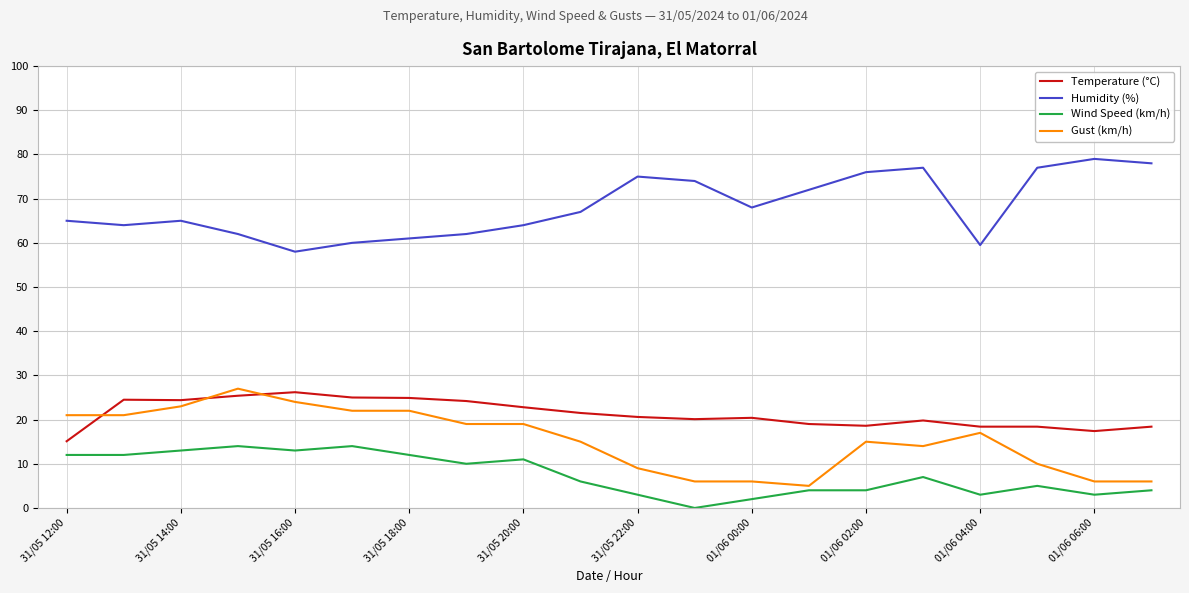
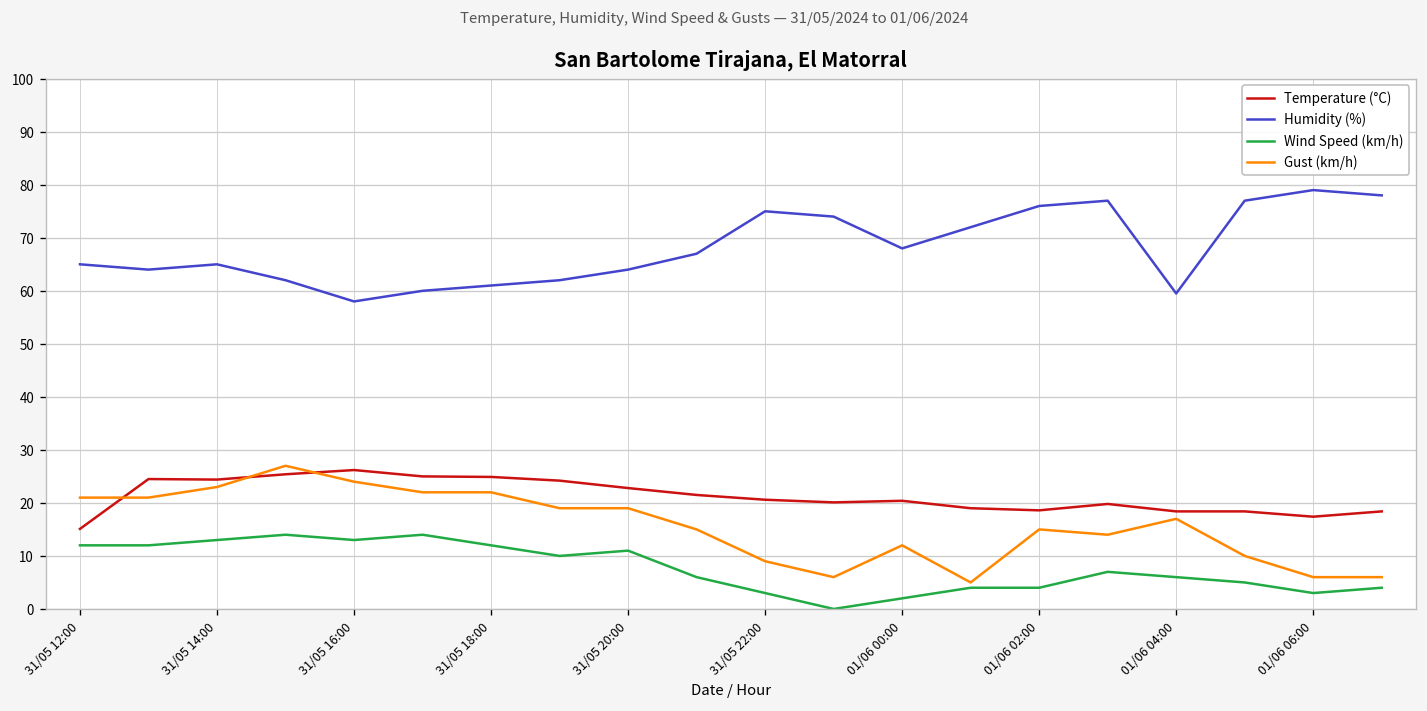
Gust (km/h), 01/06 00:00: 6 -> 12
Wind Speed (km/h), 01/06 04:00: 3 -> 6
